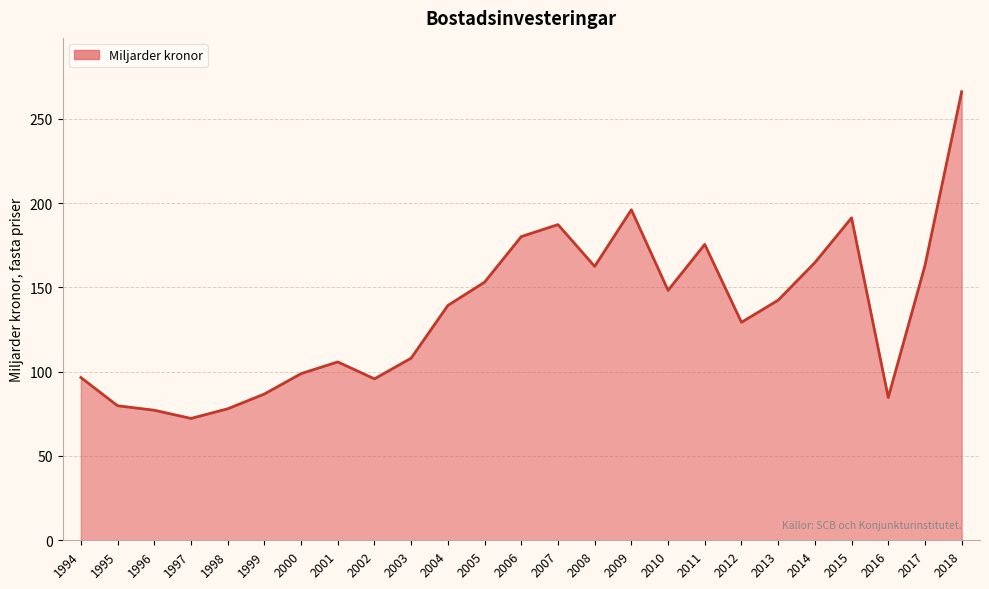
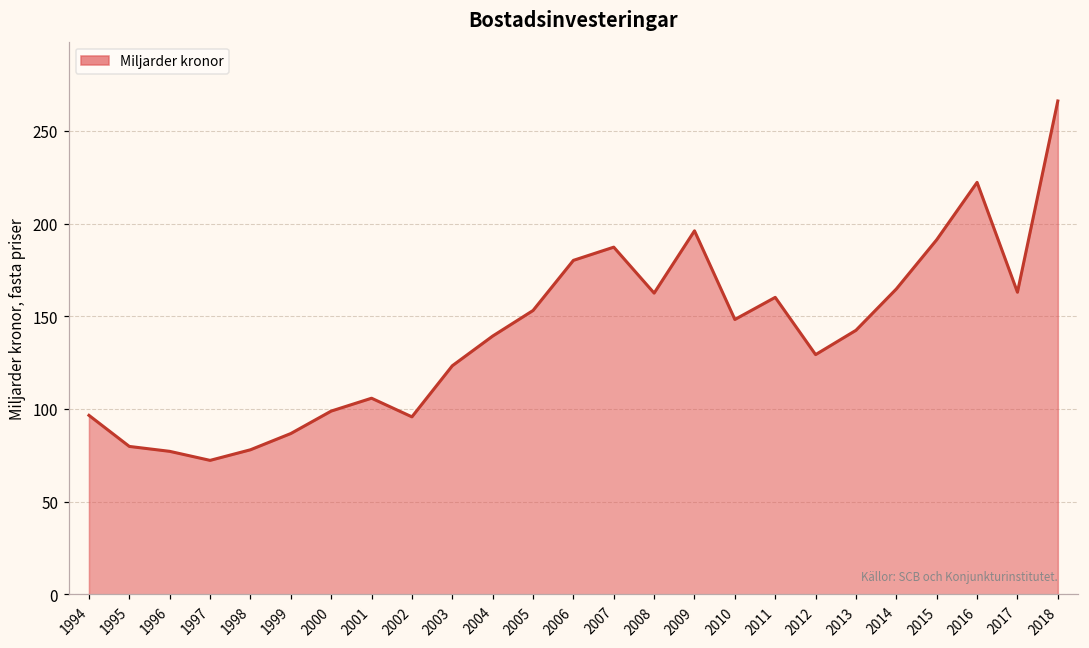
2003: 108 -> 123
2011: 176 -> 160
2016: 85 -> 222
